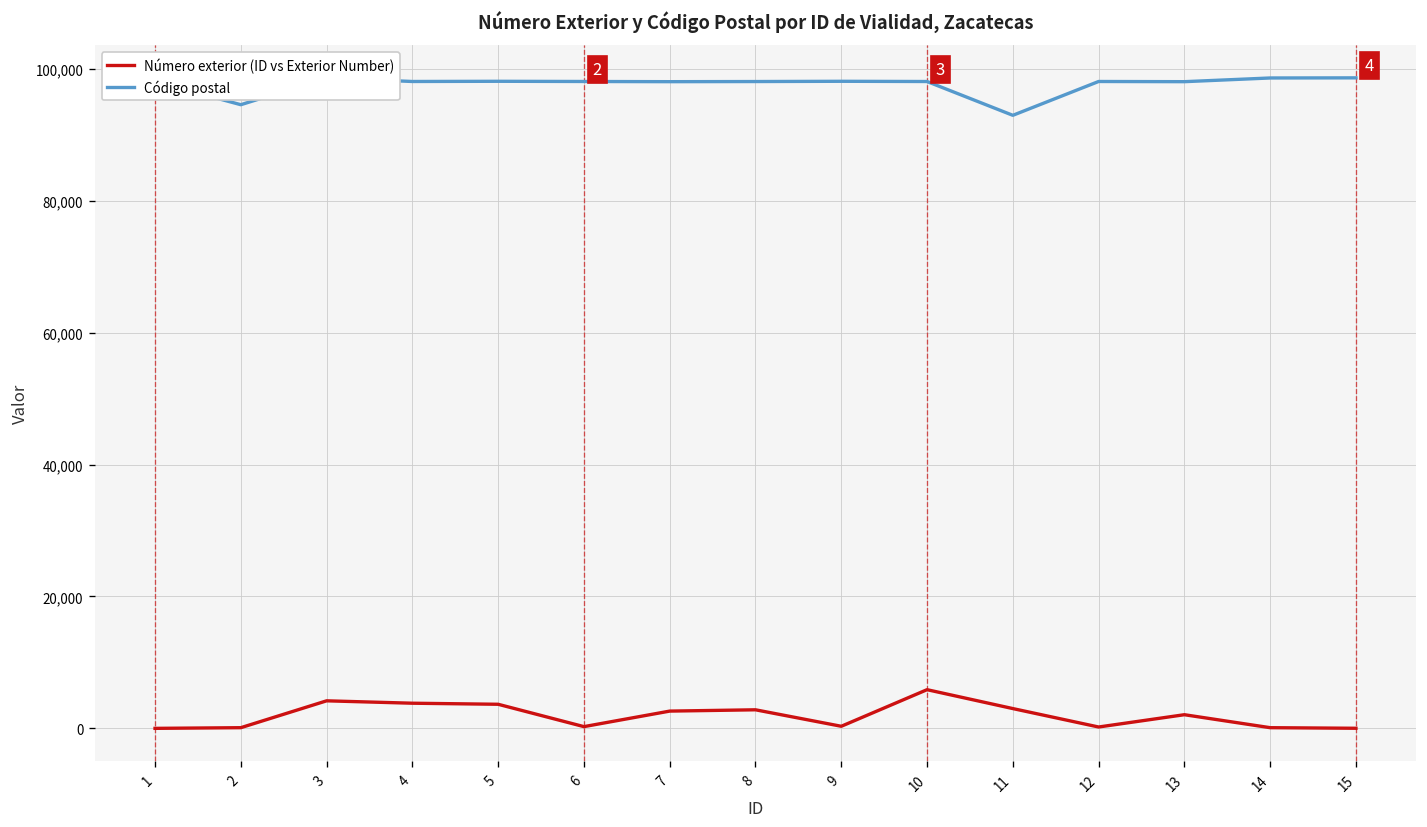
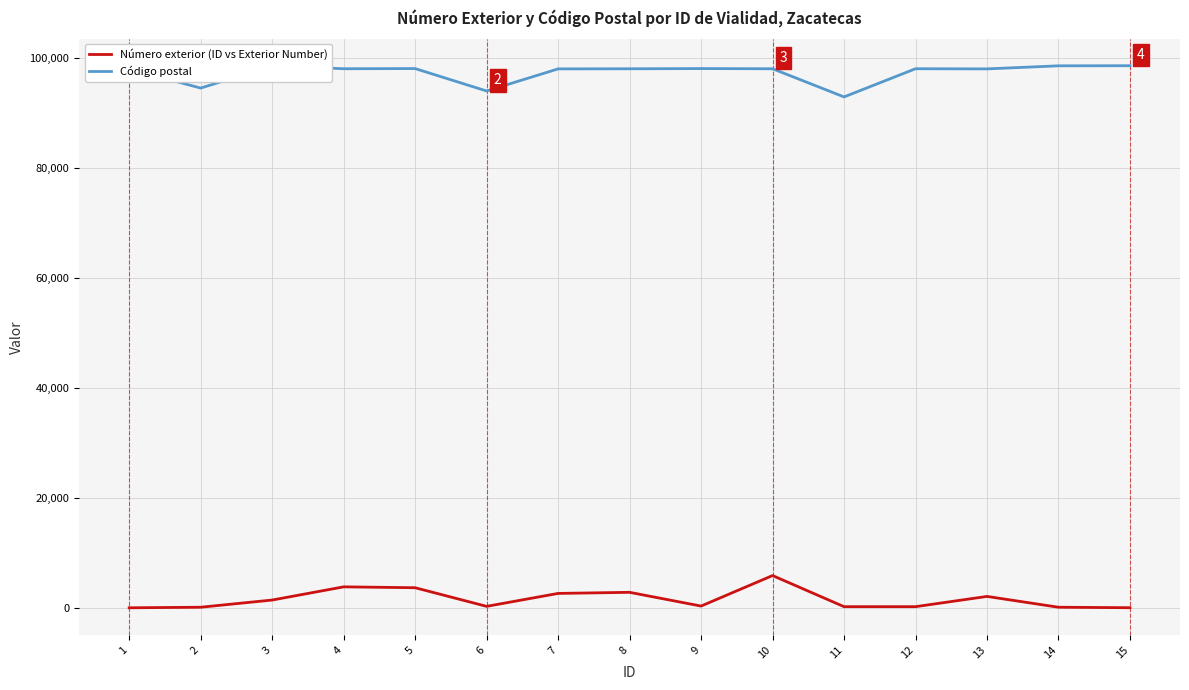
Número exterior (ID vs Exterior Number), 3: 4,000 -> 1,000
Código postal, 6: 98,000 -> 94,000
Número exterior (ID vs Exterior Number), 11: 3,000 -> 0
